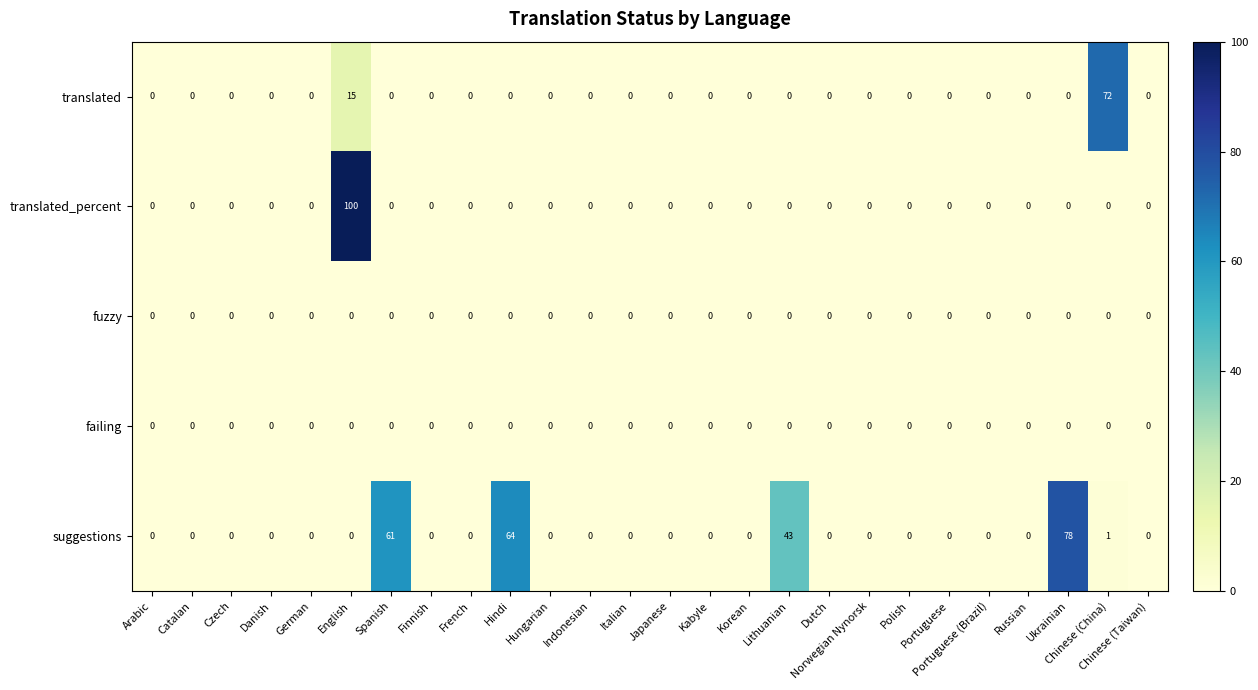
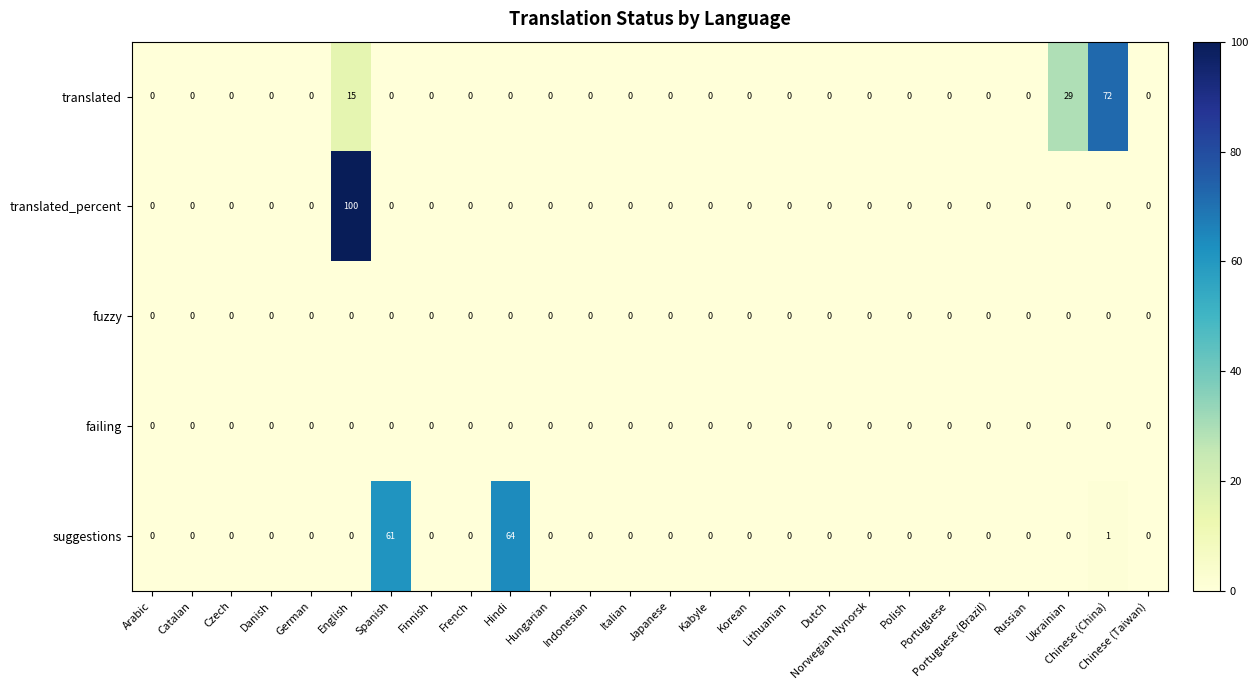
translated, Ukrainian: 0 -> 29
suggestions, Lithuanian: 43 -> 0
suggestions, Ukrainian: 78 -> 0
